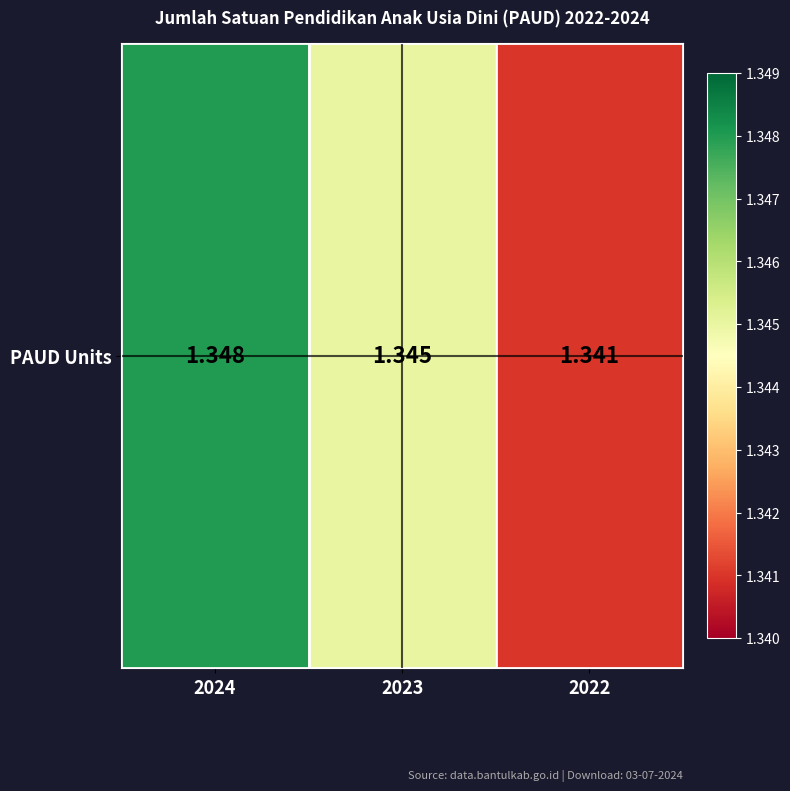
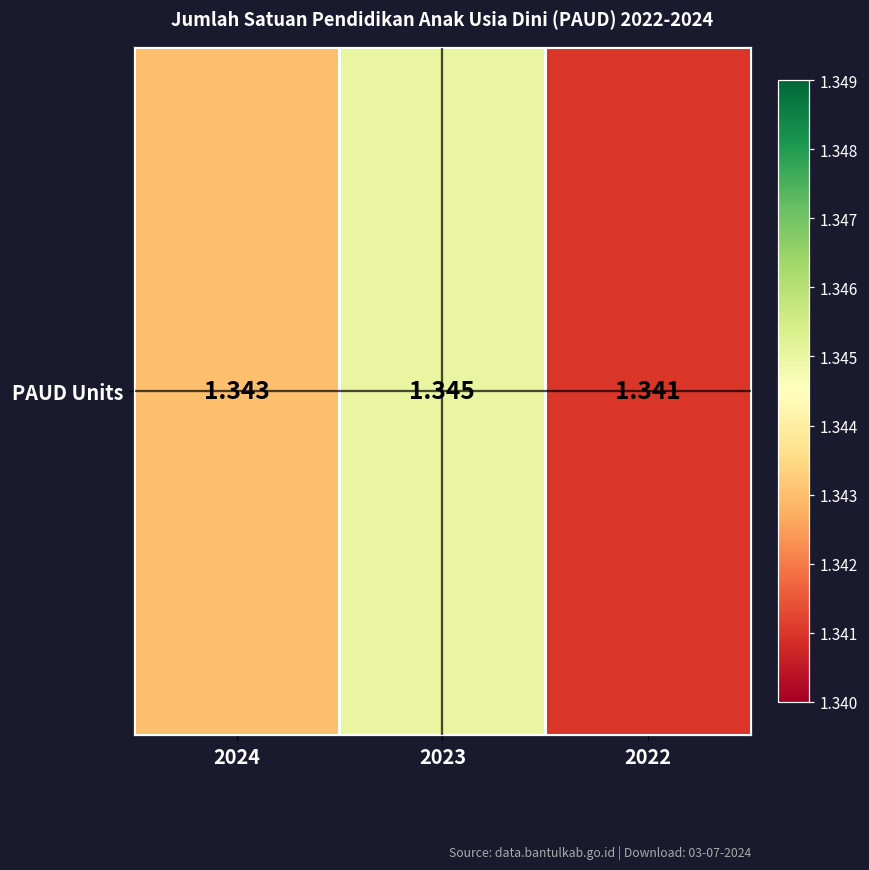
PAUD Units, 2024: 1.348 -> 1.343
